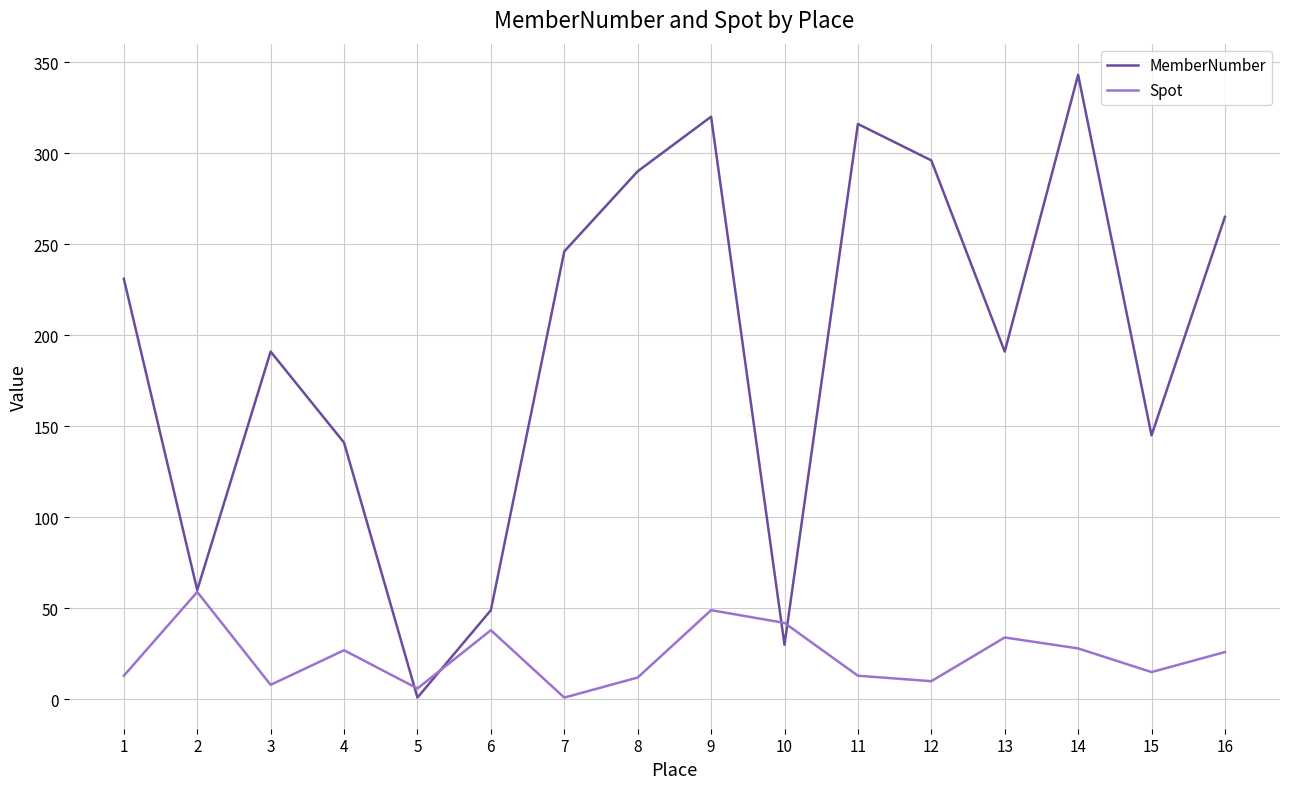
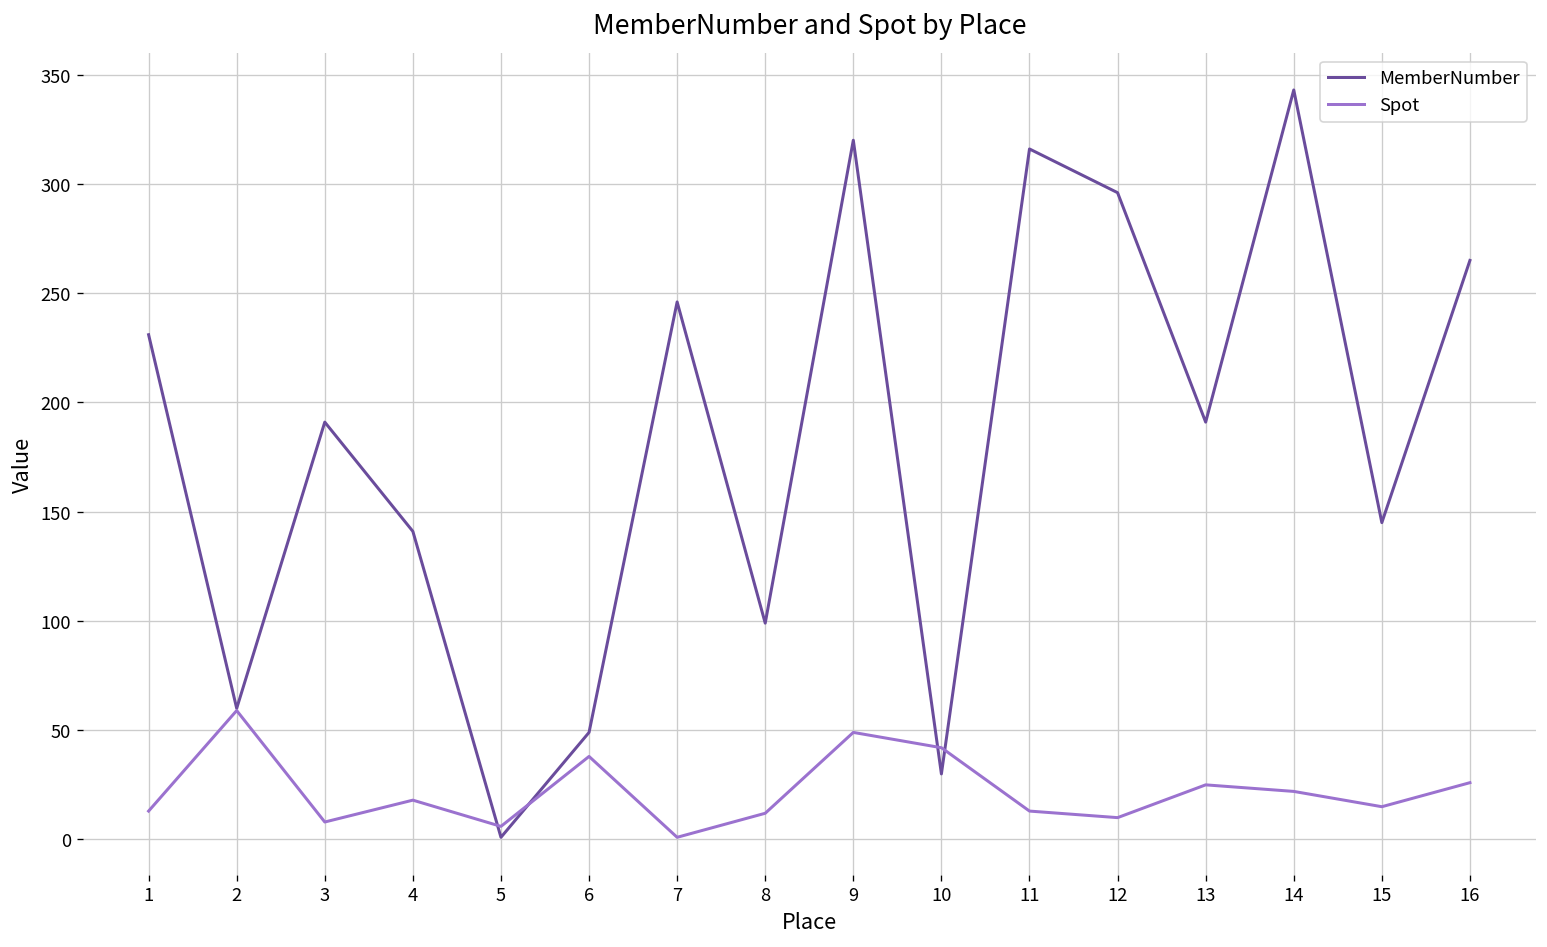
Spot, 4: 27 -> 18
MemberNumber, 8: 290 -> 99
Spot, 13: 34 -> 25
Spot, 14: 28 -> 22
